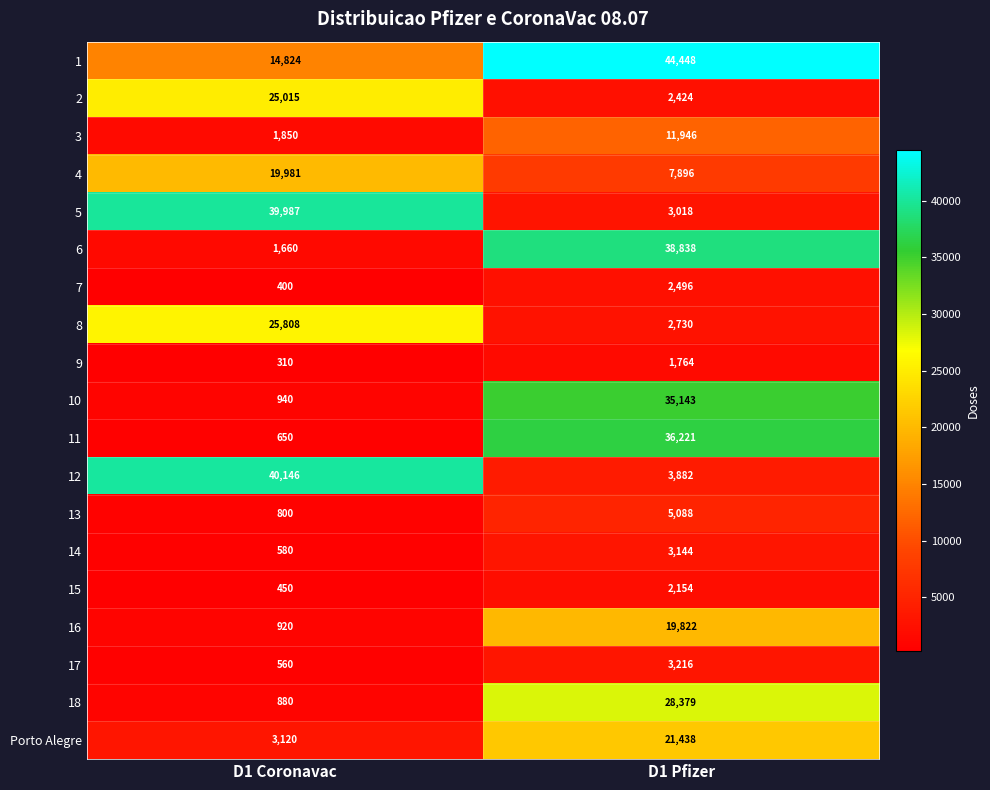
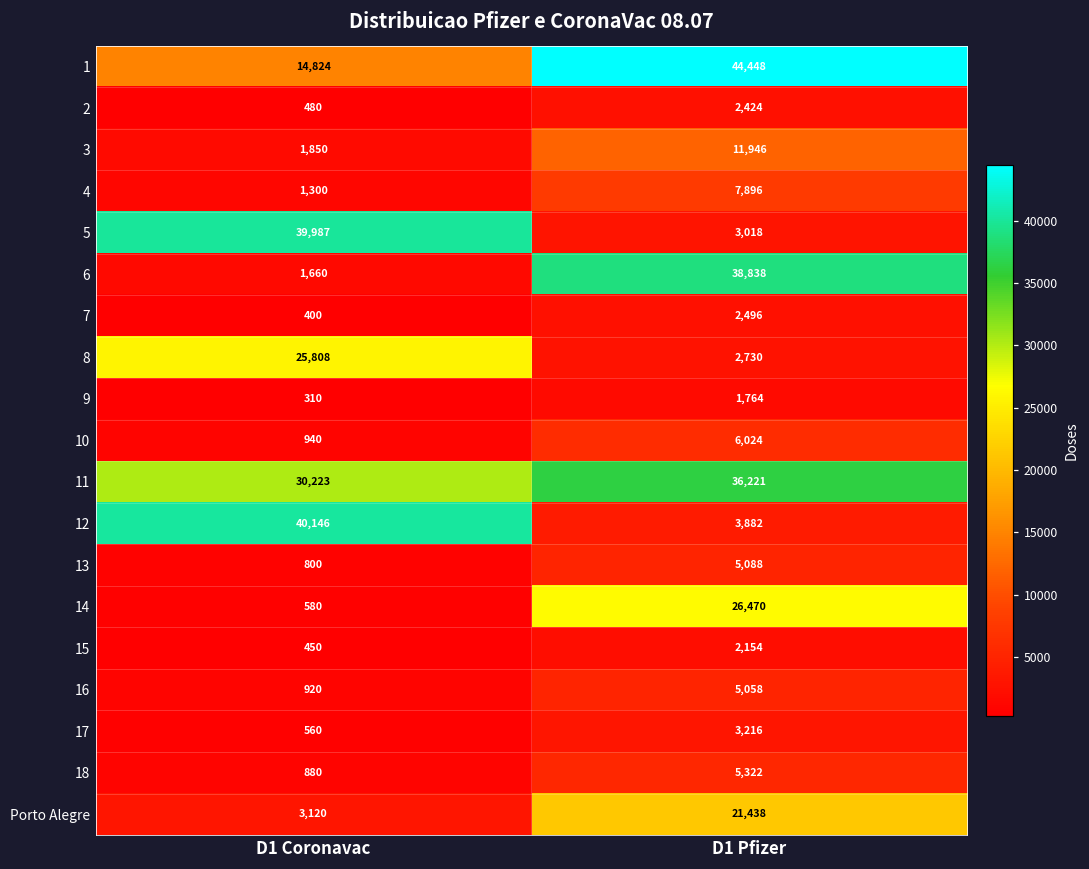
2, D1 Coronavac: 25,015 -> 480
4, D1 Coronavac: 19,981 -> 1,300
10, D1 Pfizer: 35,143 -> 6,024
11, D1 Coronavac: 650 -> 30,223
14, D1 Pfizer: 3,144 -> 26,470
16, D1 Pfizer: 19,822 -> 5,058
18, D1 Pfizer: 28,379 -> 5,322
